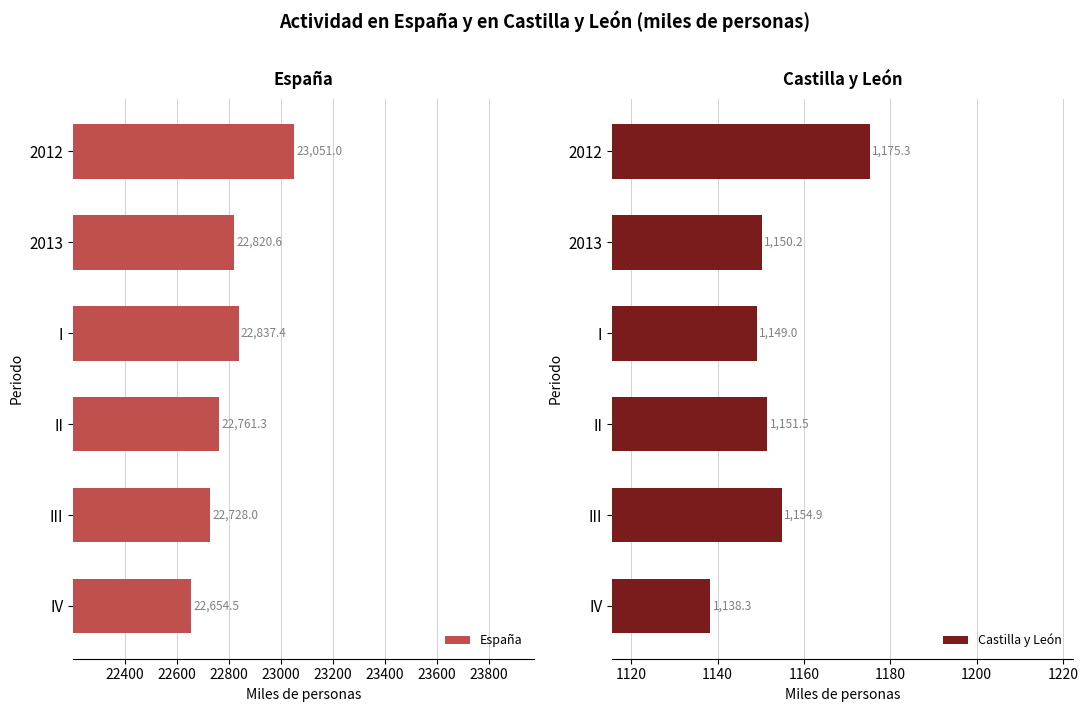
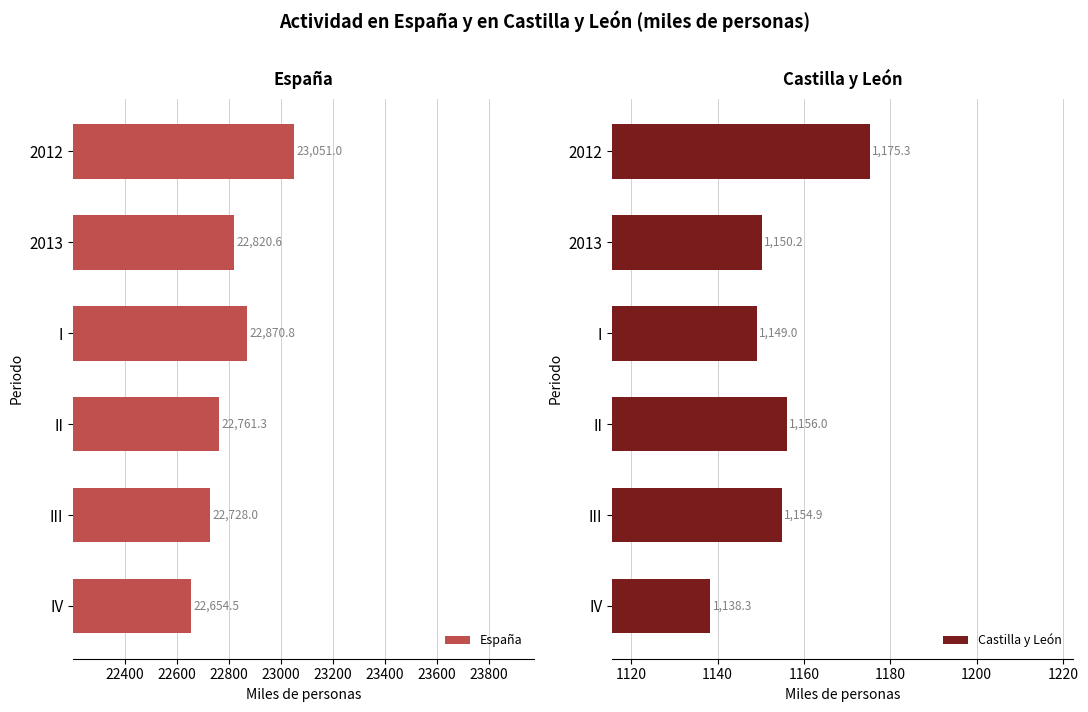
España, I: 22,837.4 -> 22,870.8
Castilla y León, II: 1,151.5 -> 1,156.0
